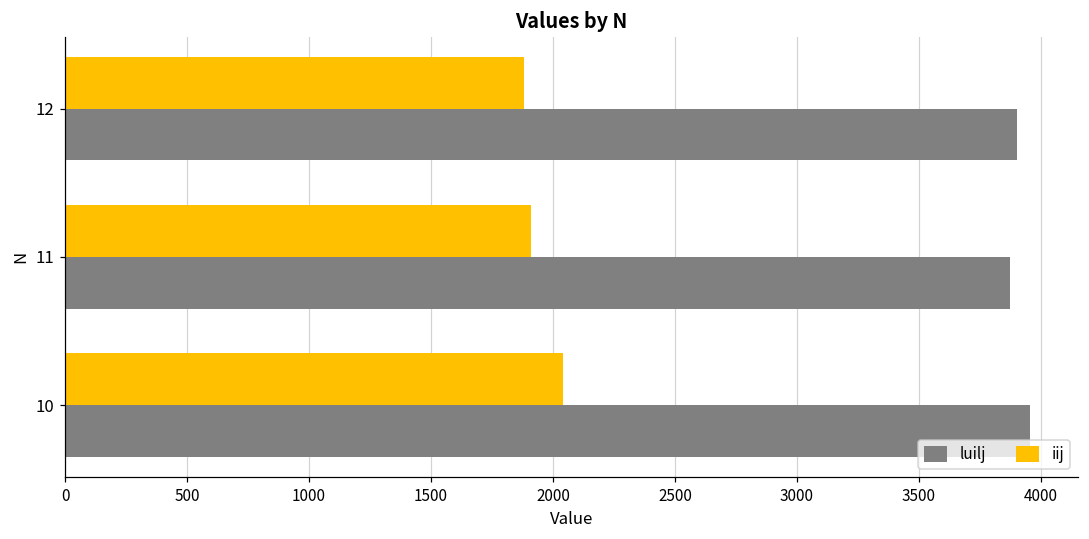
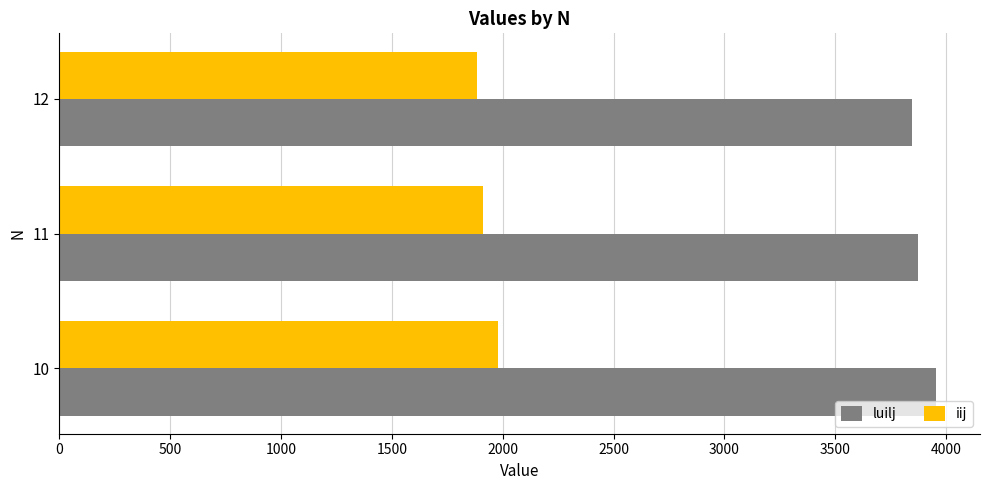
luilj, 12: 3900 -> 3850
iij, 10: 2040 -> 1980
